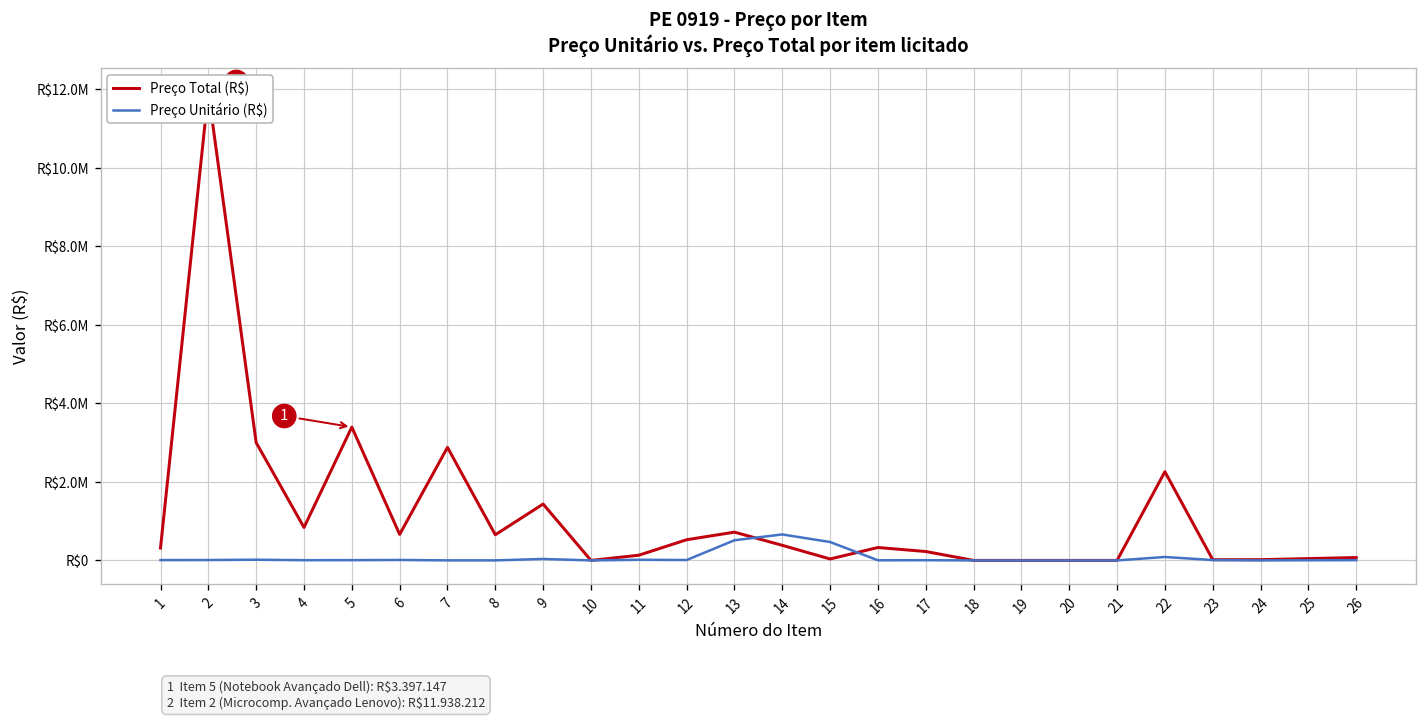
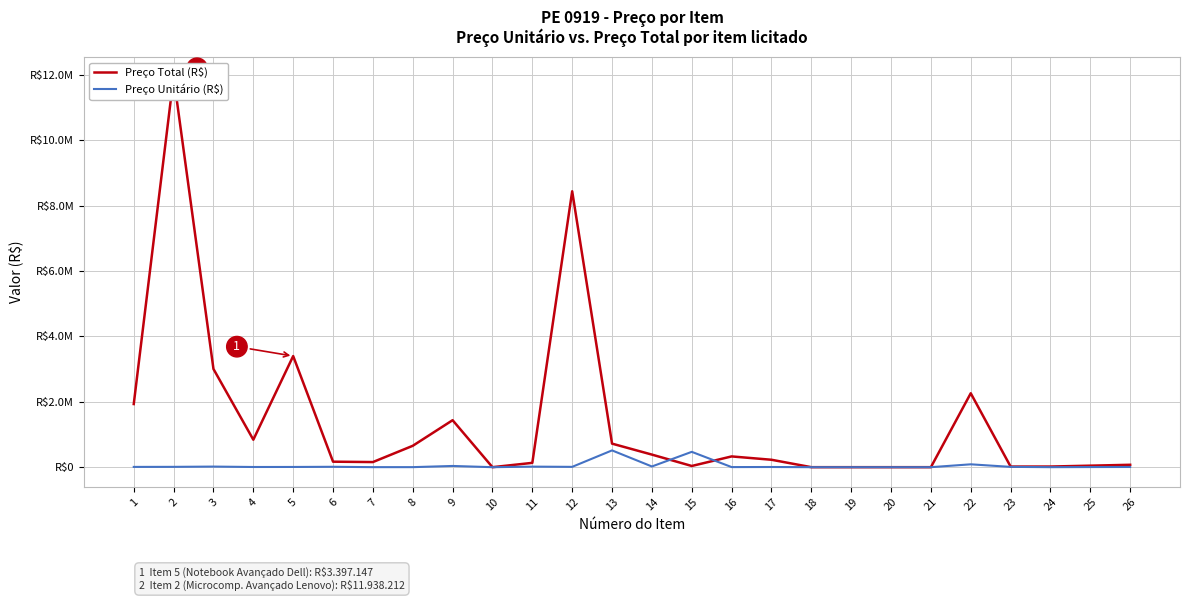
Preço Total (R$), 1: R$300000 -> R$1900000
Preço Total (R$), 6: R$700000 -> R$200000
Preço Total (R$), 7: R$2900000 -> R$200000
Preço Total (R$), 12: R$500000 -> R$8400000
Preço Unitário (R$), 14: R$700000 -> R$0
